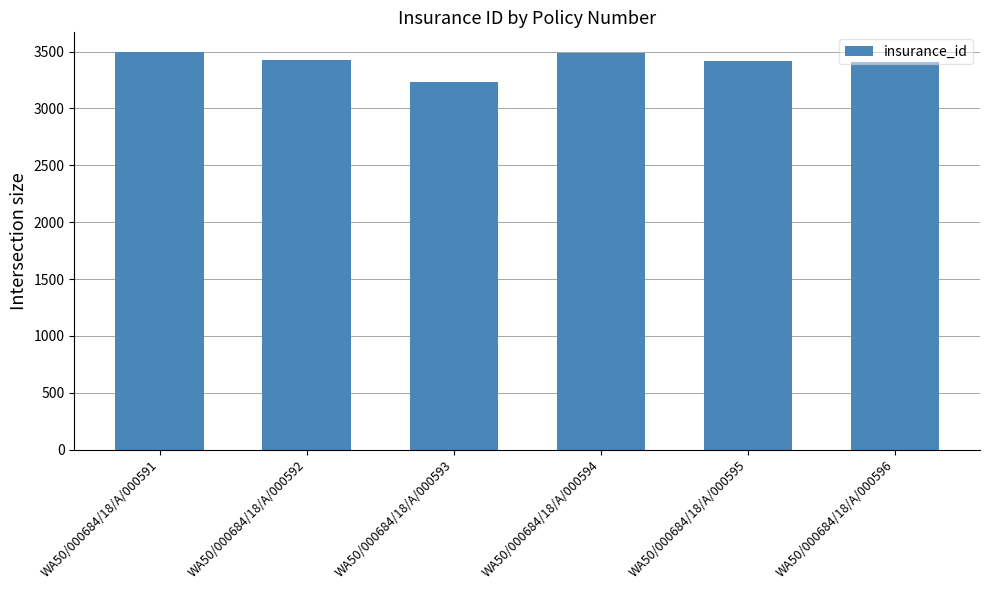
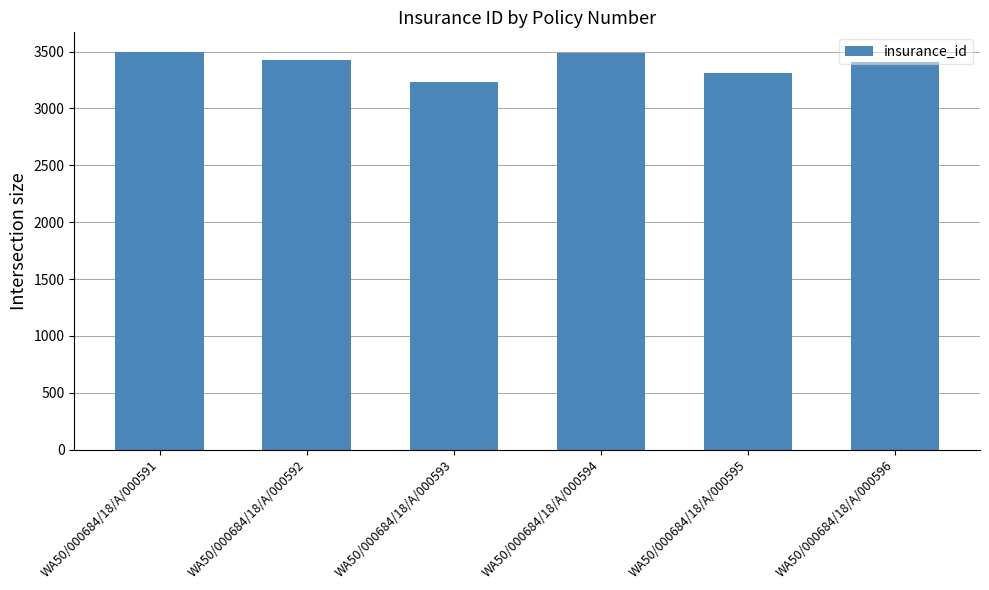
WA50/000684/18/A/000595: 3420 -> 3320
